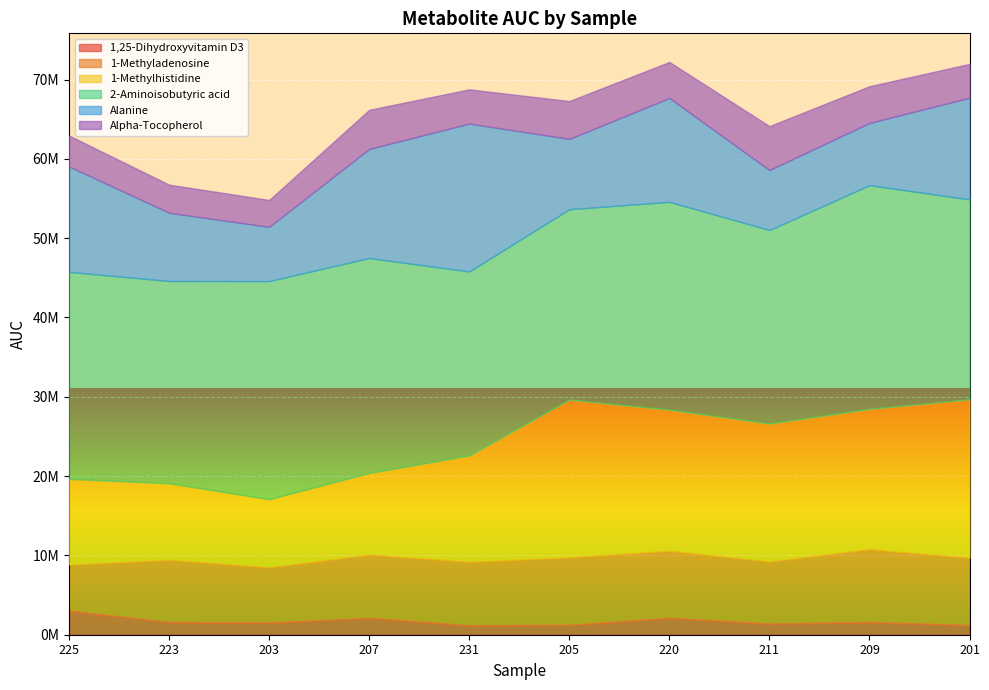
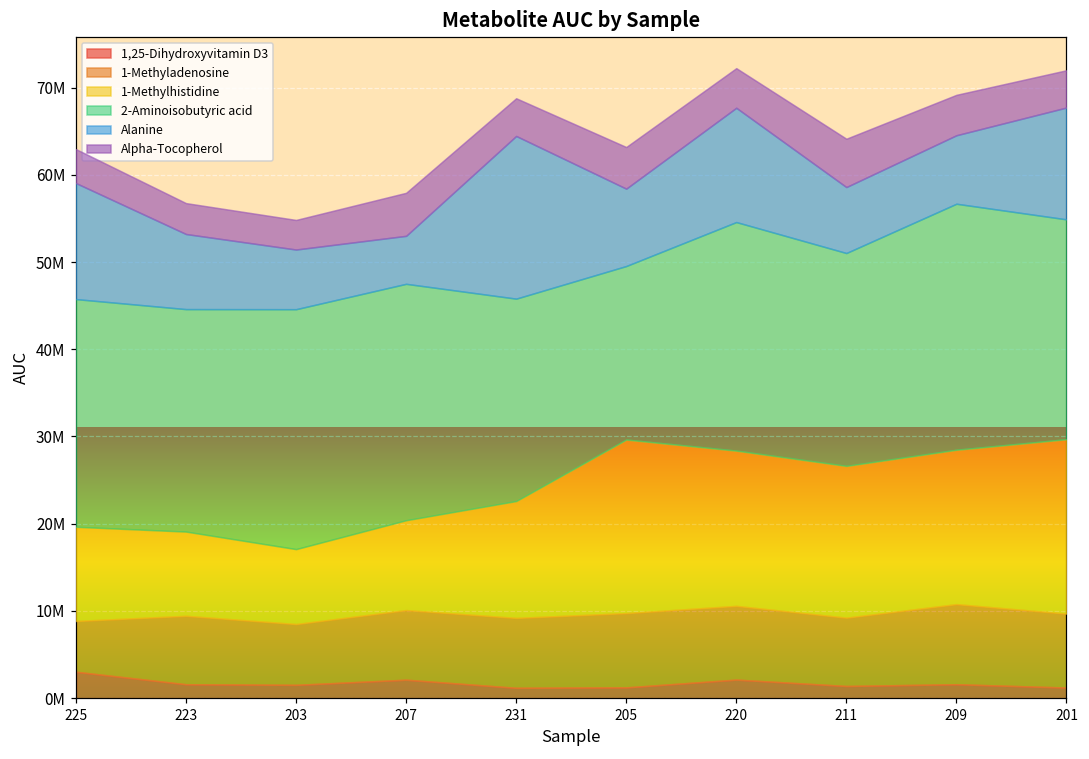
Alanine, 207: 14000000 -> 6000000
2-Aminoisobutyric acid, 205: 24000000 -> 20000000
